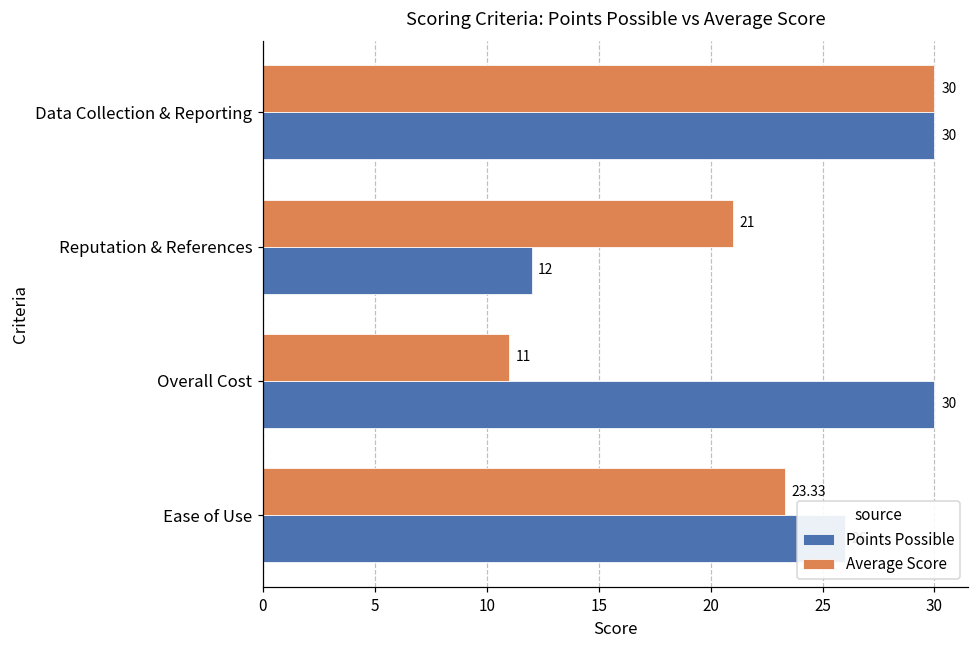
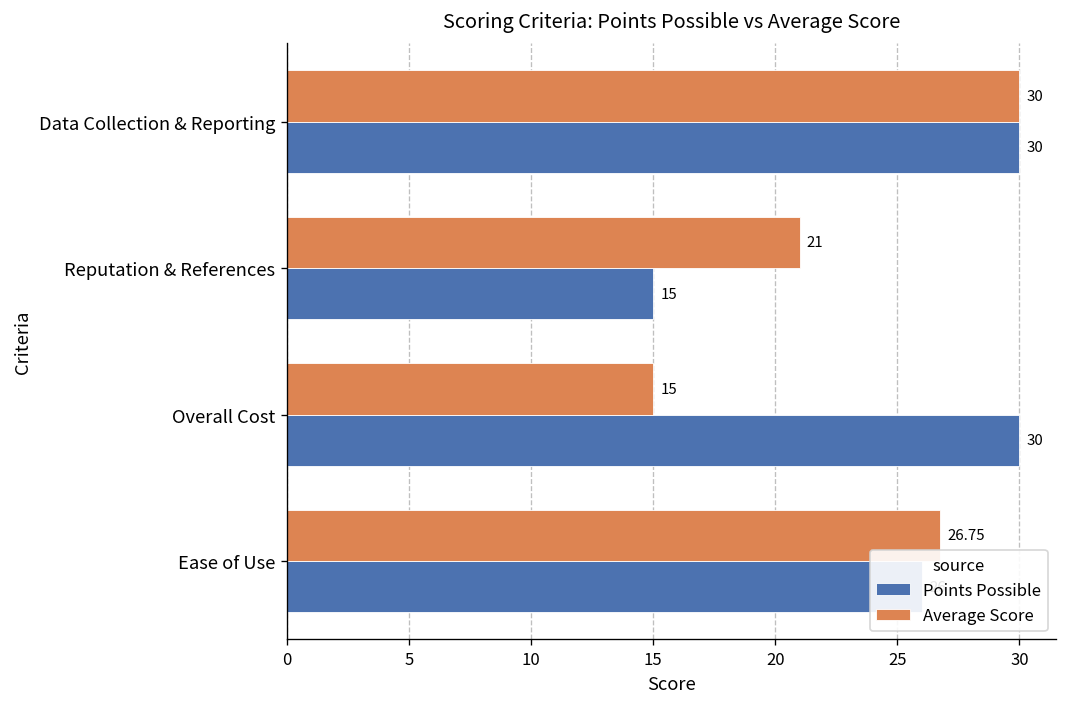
Points Possible, Reputation & References: 12 -> 15
Average Score, Overall Cost: 11 -> 15
Average Score, Ease of Use: 23.33 -> 26.75
